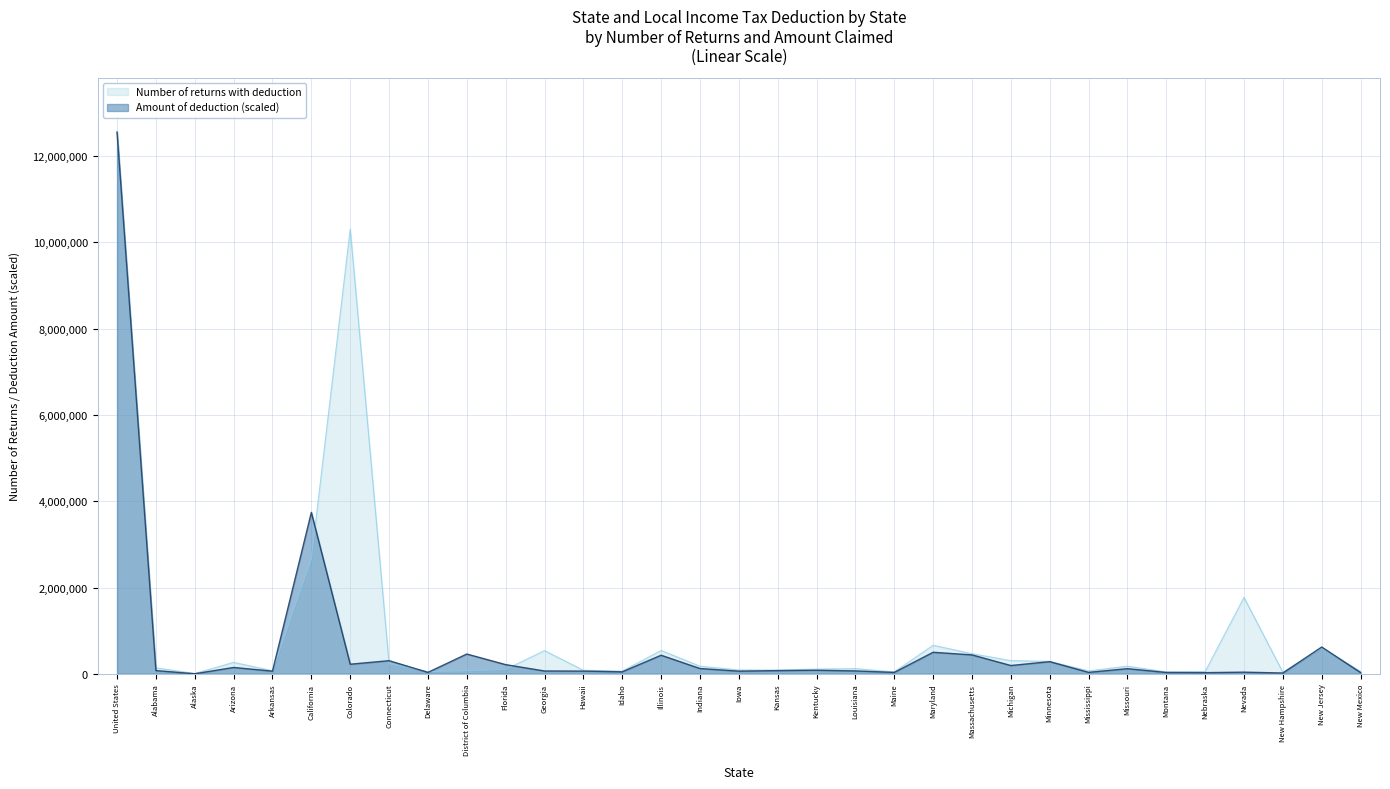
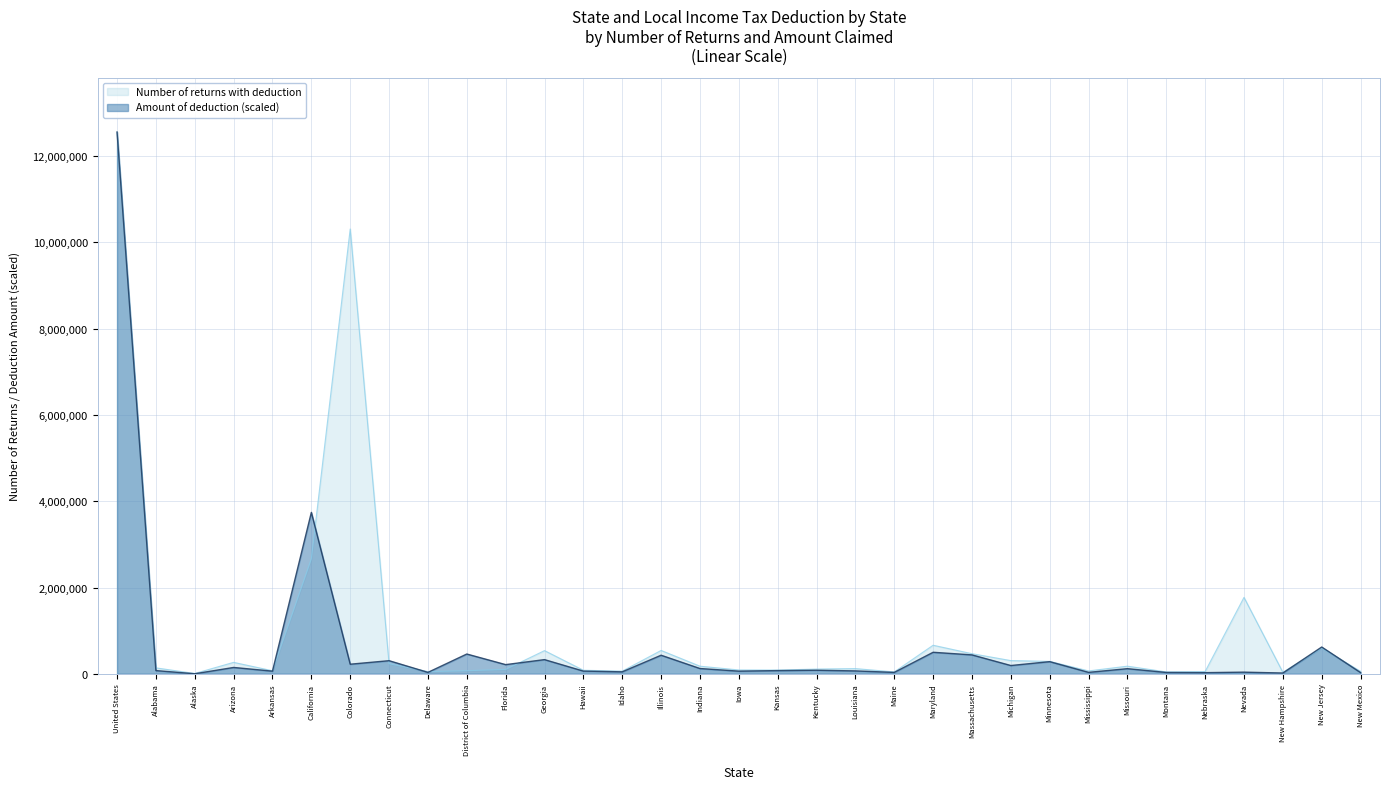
Amount of deduction (scaled), Georgia: 100,000 -> 300,000
